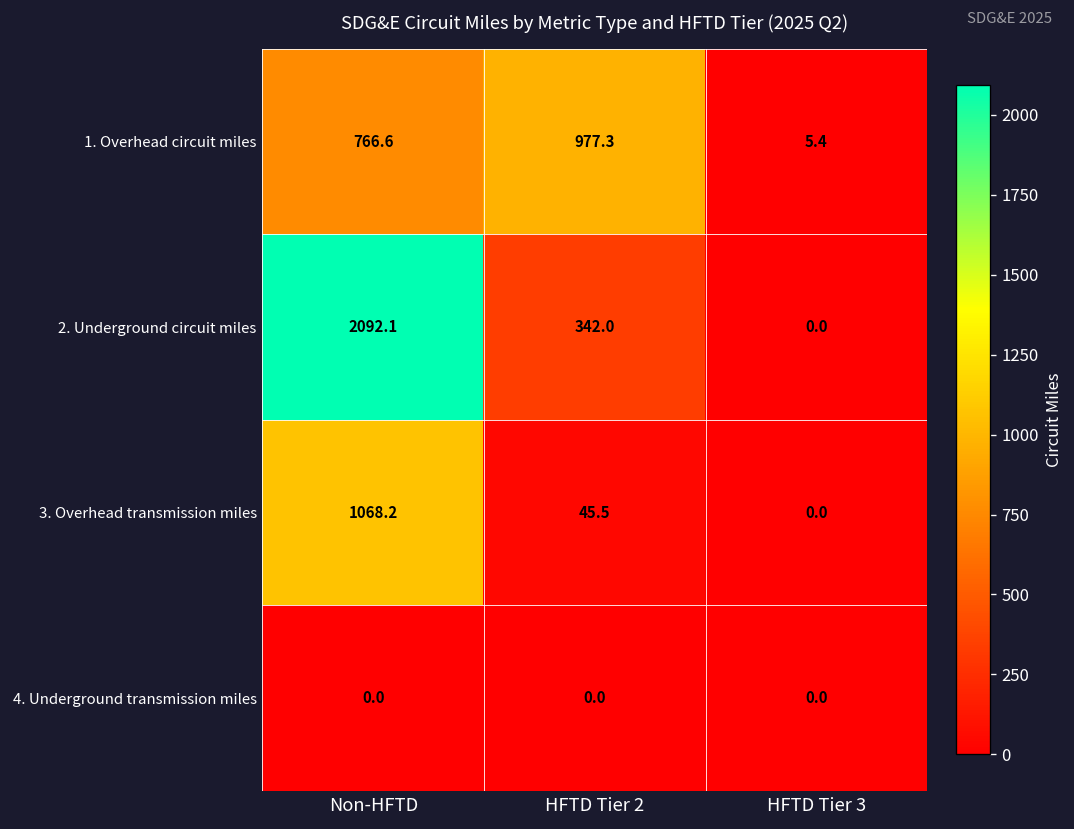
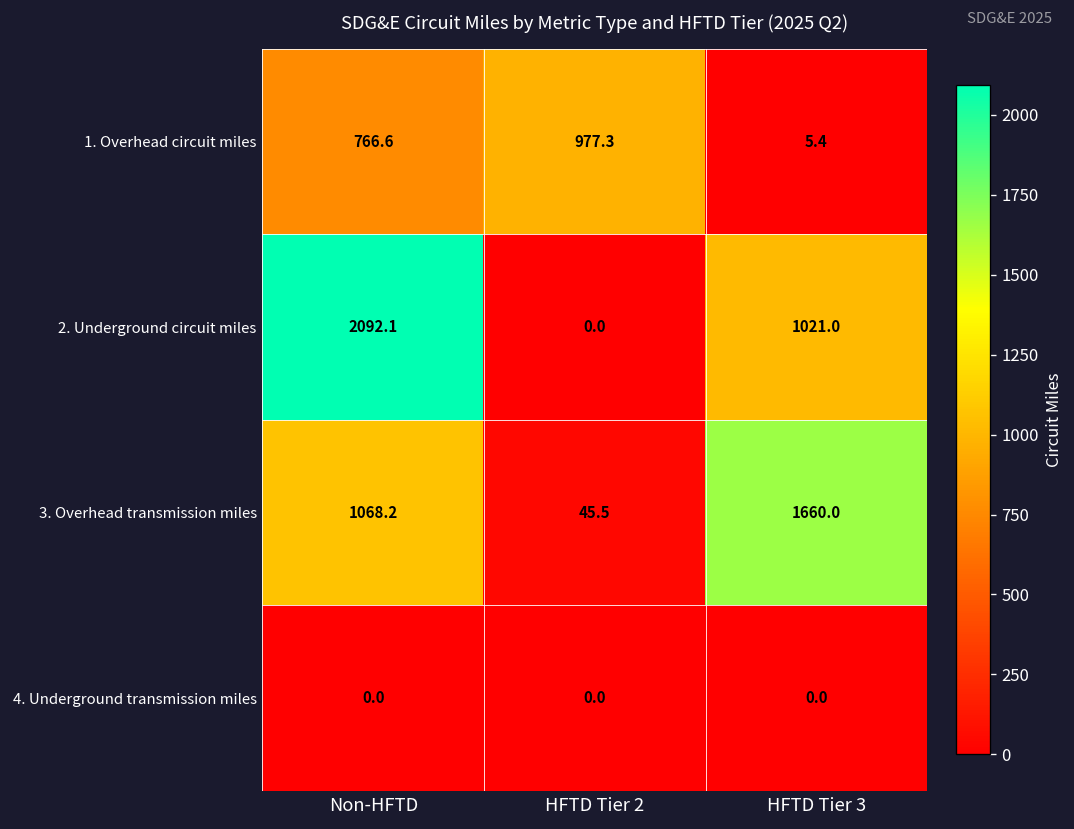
2. Underground circuit miles, HFTD Tier 2: 342.0 -> 0.0
2. Underground circuit miles, HFTD Tier 3: 0.0 -> 1021.0
3. Overhead transmission miles, HFTD Tier 3: 0.0 -> 1660.0
